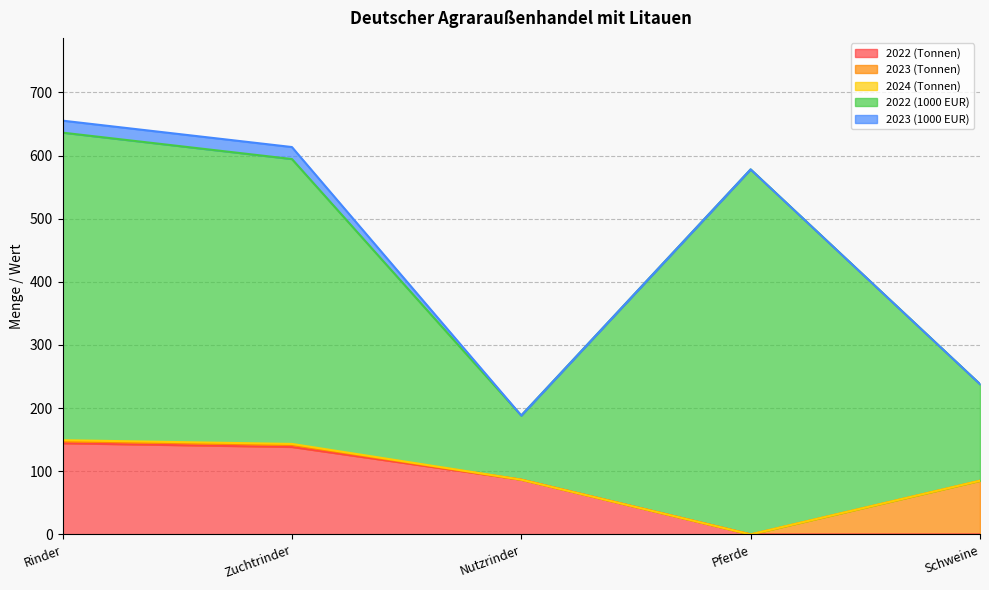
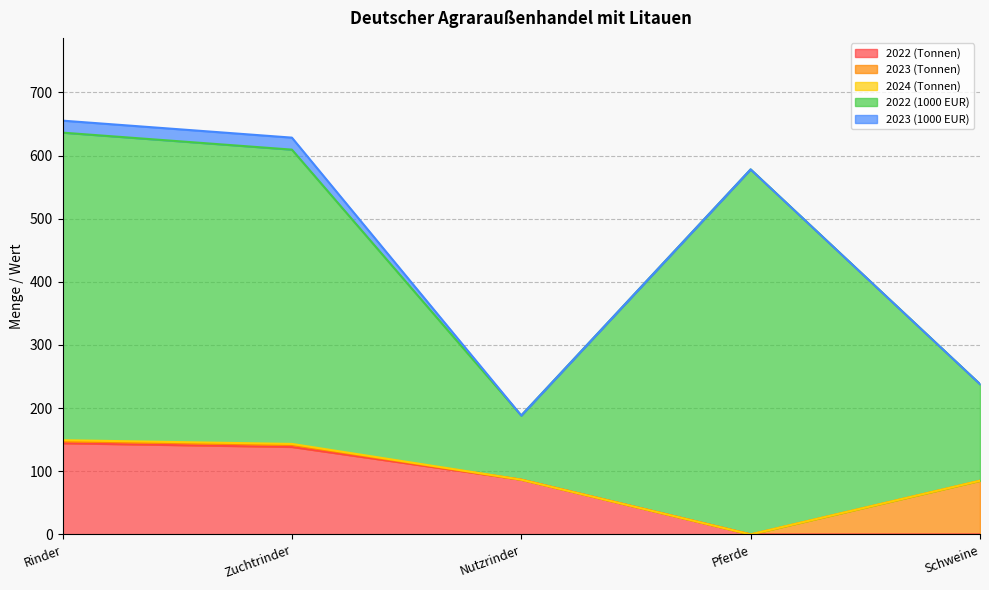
2022 (1000 EUR), Zuchtrinder: 450 -> 470
